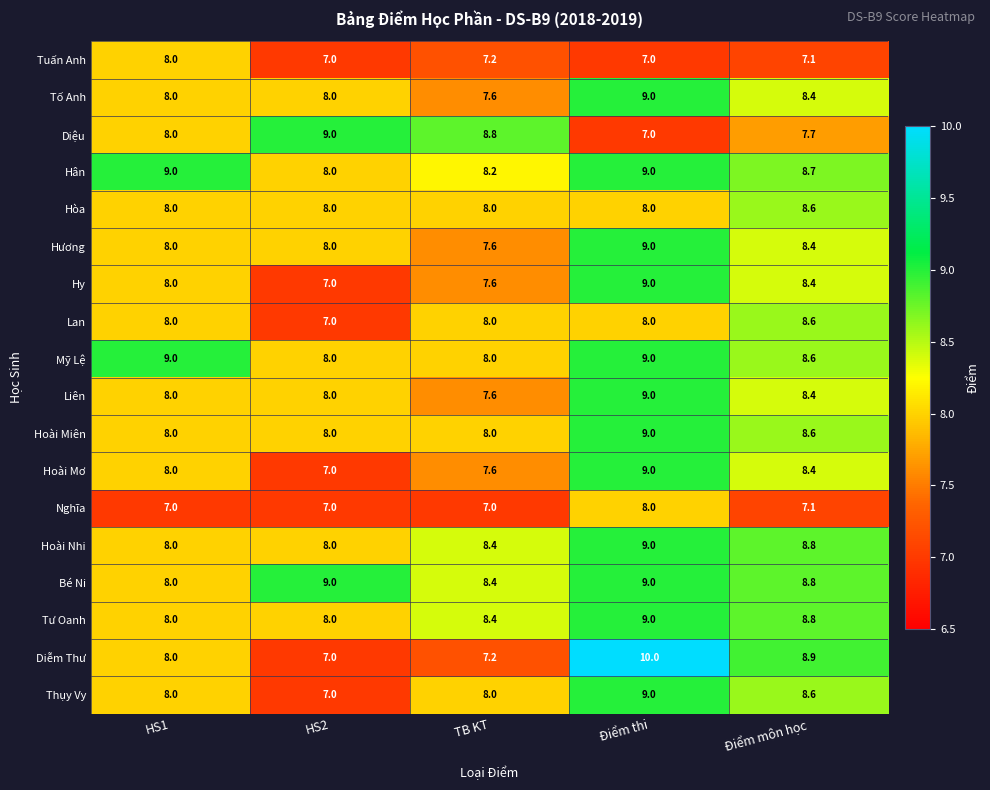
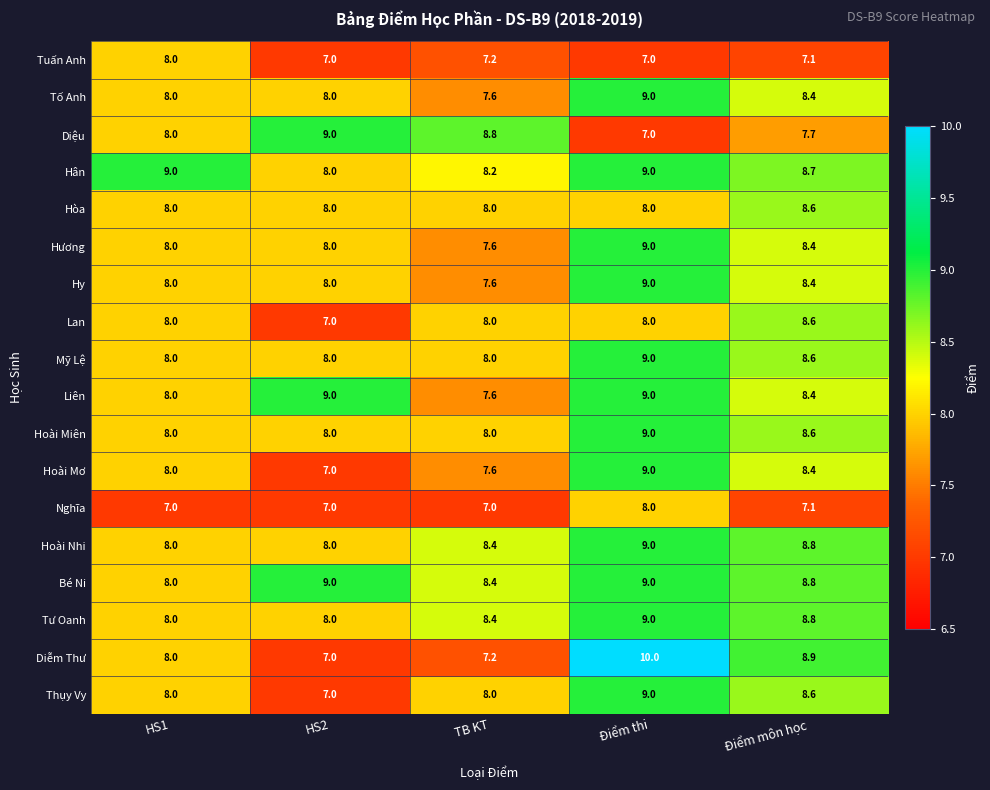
Hy, HS2: 7.0 -> 8.0
Mỹ Lệ, HS1: 9.0 -> 8.0
Liên, HS2: 8.0 -> 9.0
